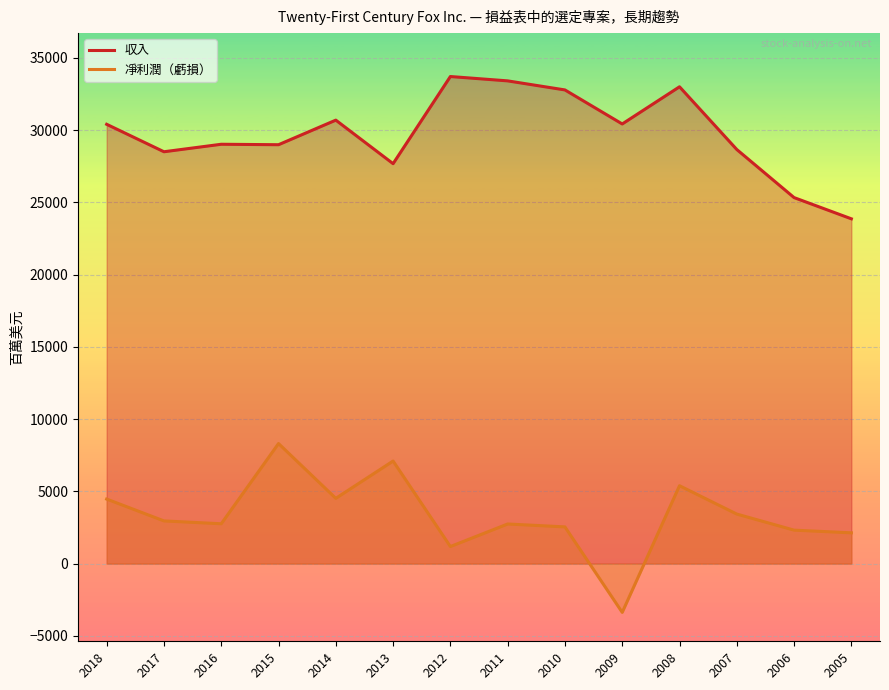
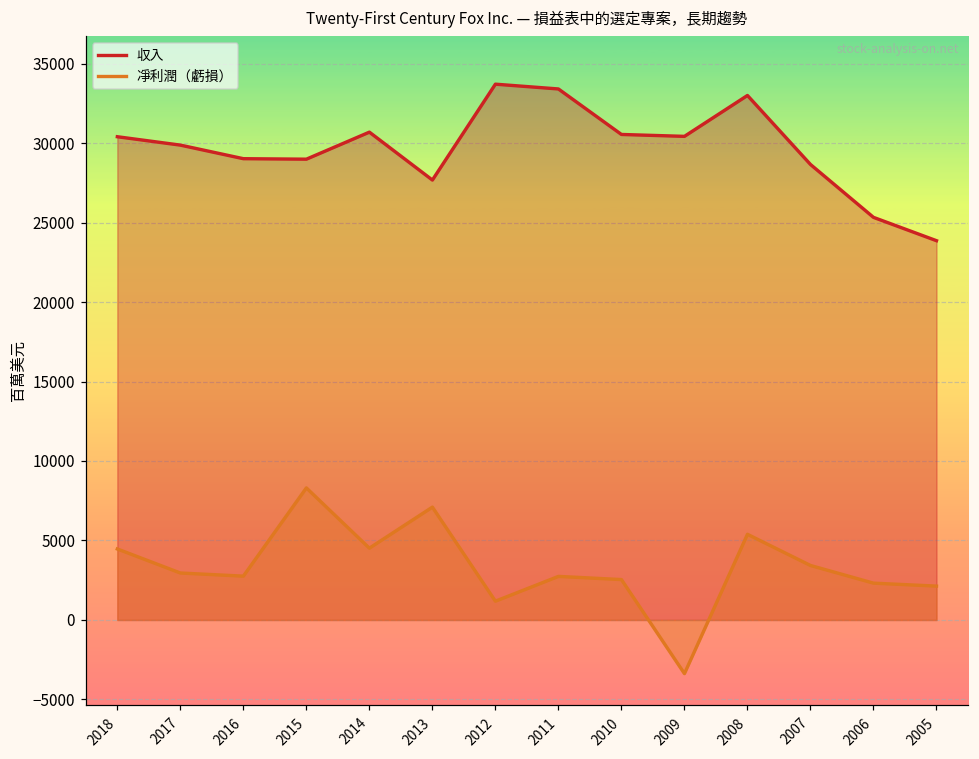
収入, 2017: 28500 -> 29900
収入, 2010: 32800 -> 30500
